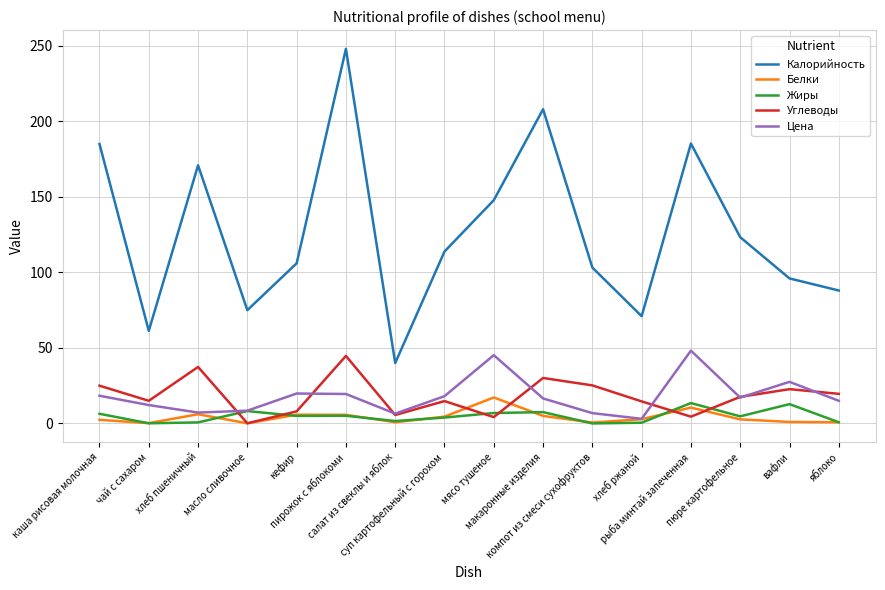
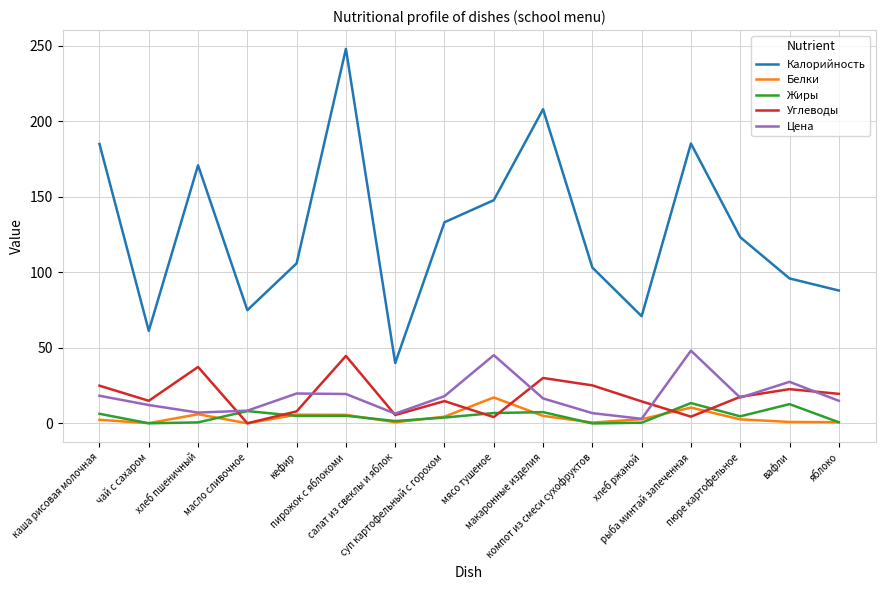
Калорийность, суп картофельный с горохом: 114 -> 133
